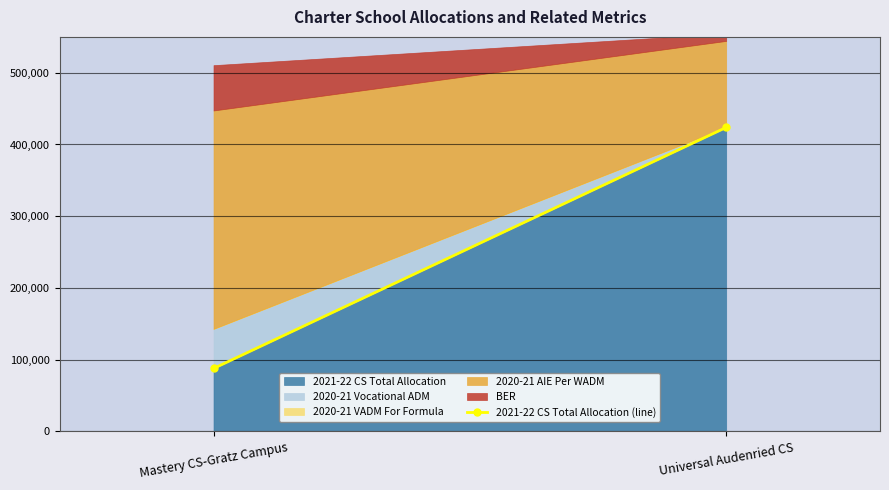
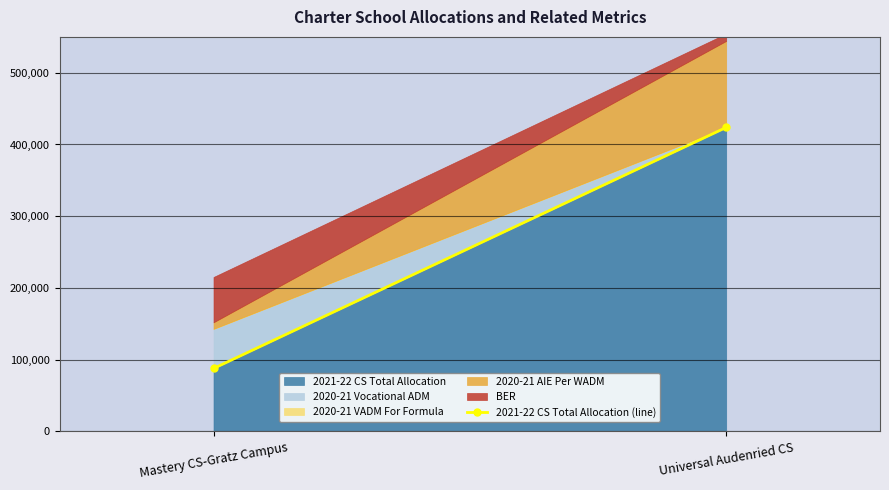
2020-21 AIE Per WADM, Mastery CS-Gratz Campus: 300,000 -> 10,000
